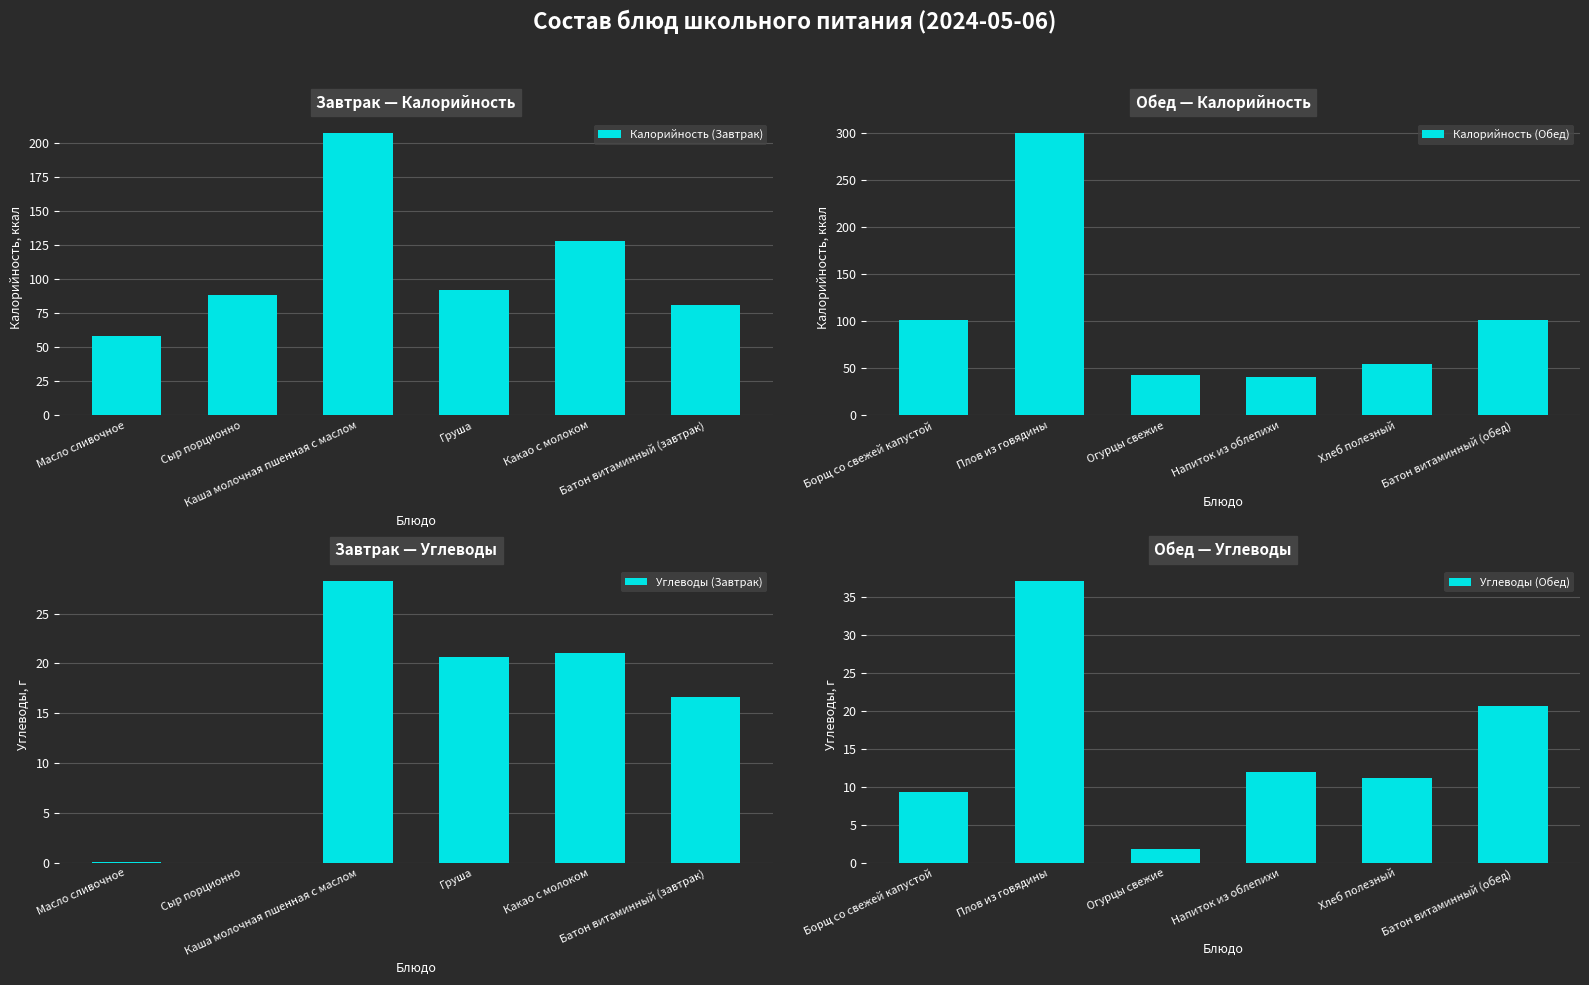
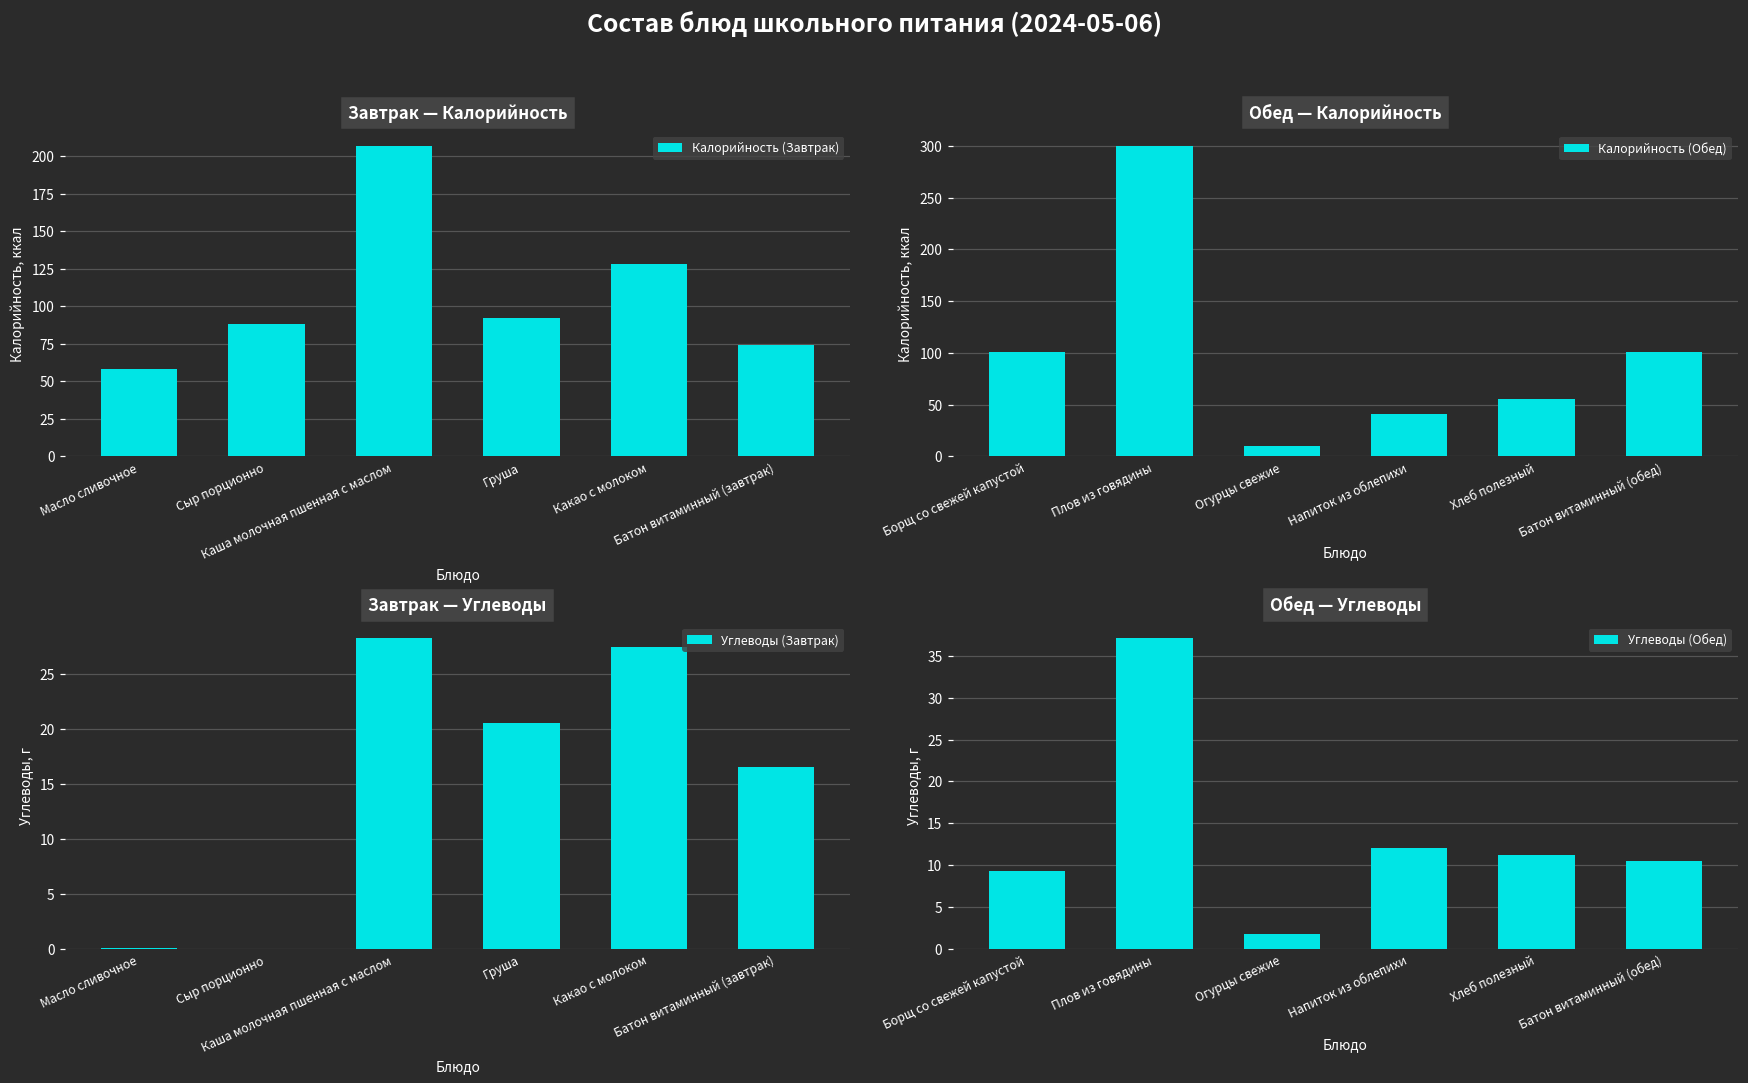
Завтрак — Калорийность, Батон витаминный (завтрак): 81 -> 74
Обед — Калорийность, Огурцы свежие: 40 -> 10
Завтрак — Углеводы, Какао с молоком: 21 -> 28
Обед — Углеводы, Батон витаминный (обед): 21 -> 11
